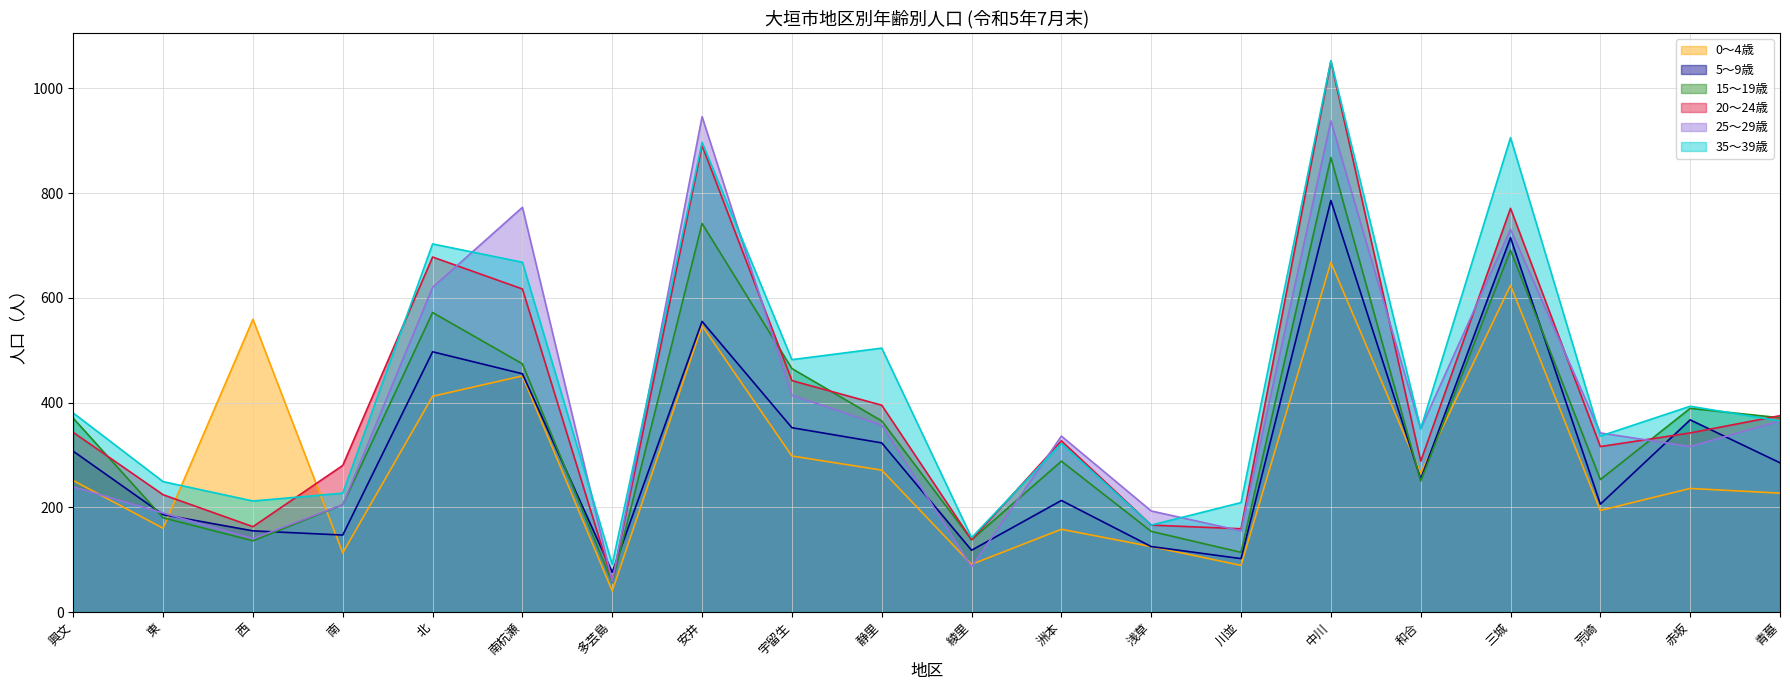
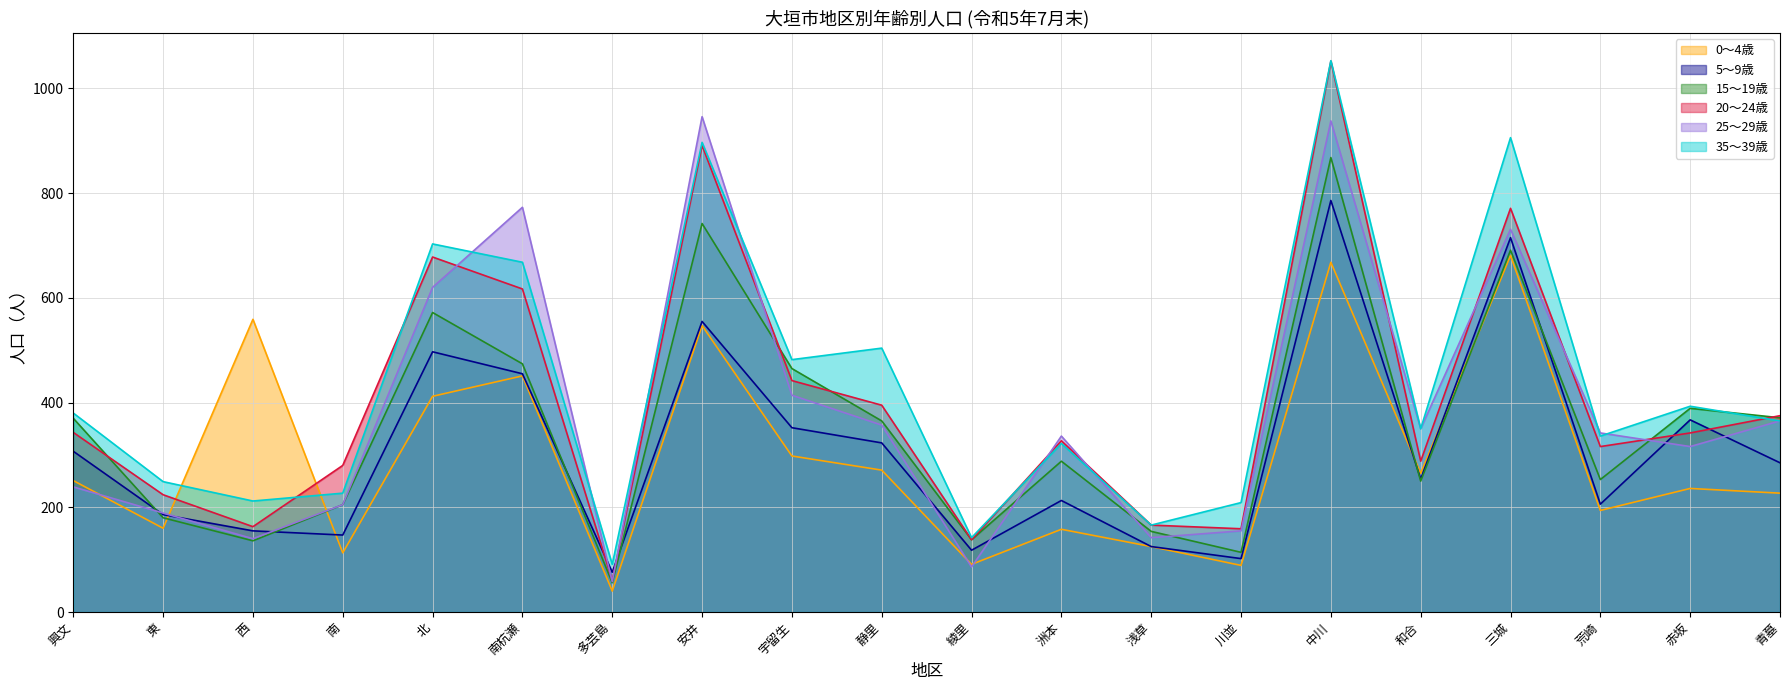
25～29歳, 浅草: 190 -> 140
0～4歳, 三城: 620 -> 680
